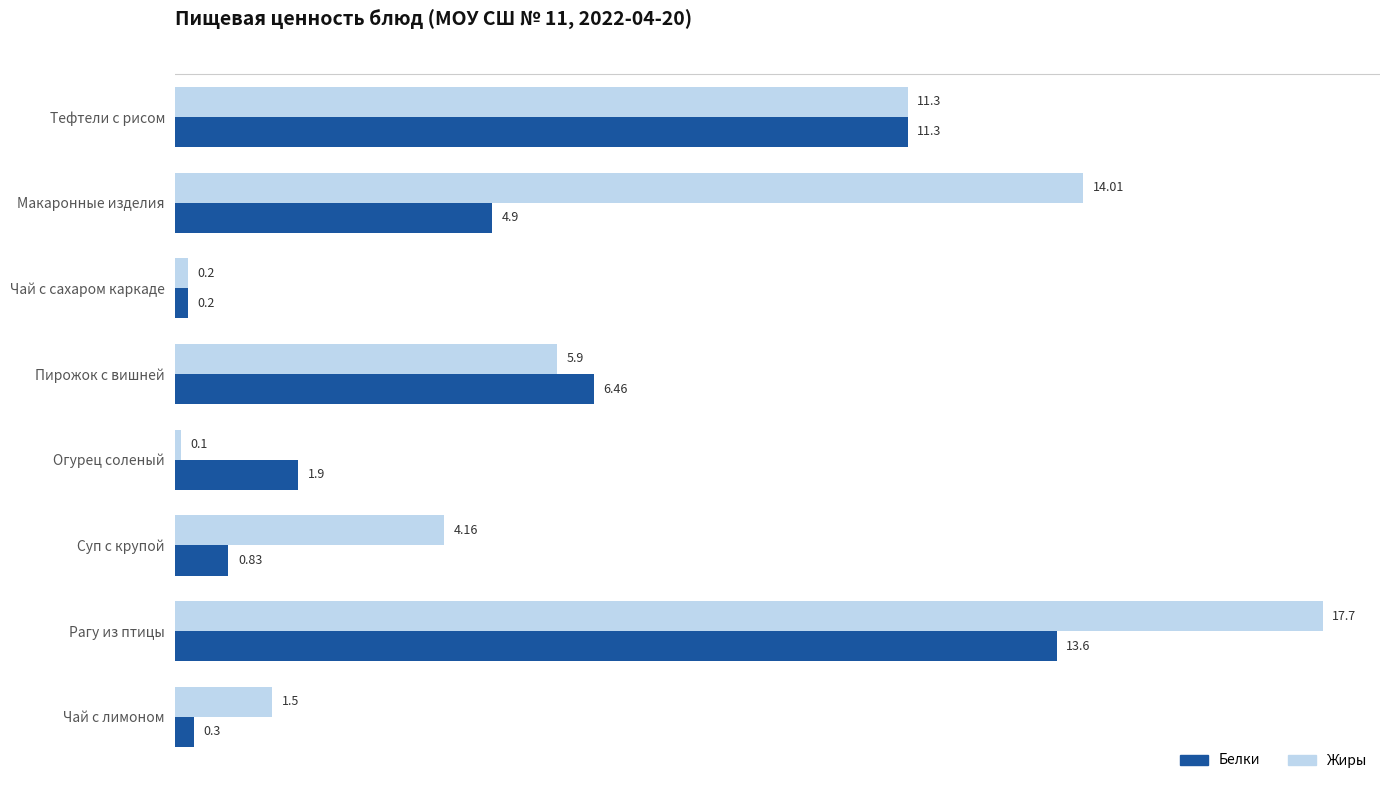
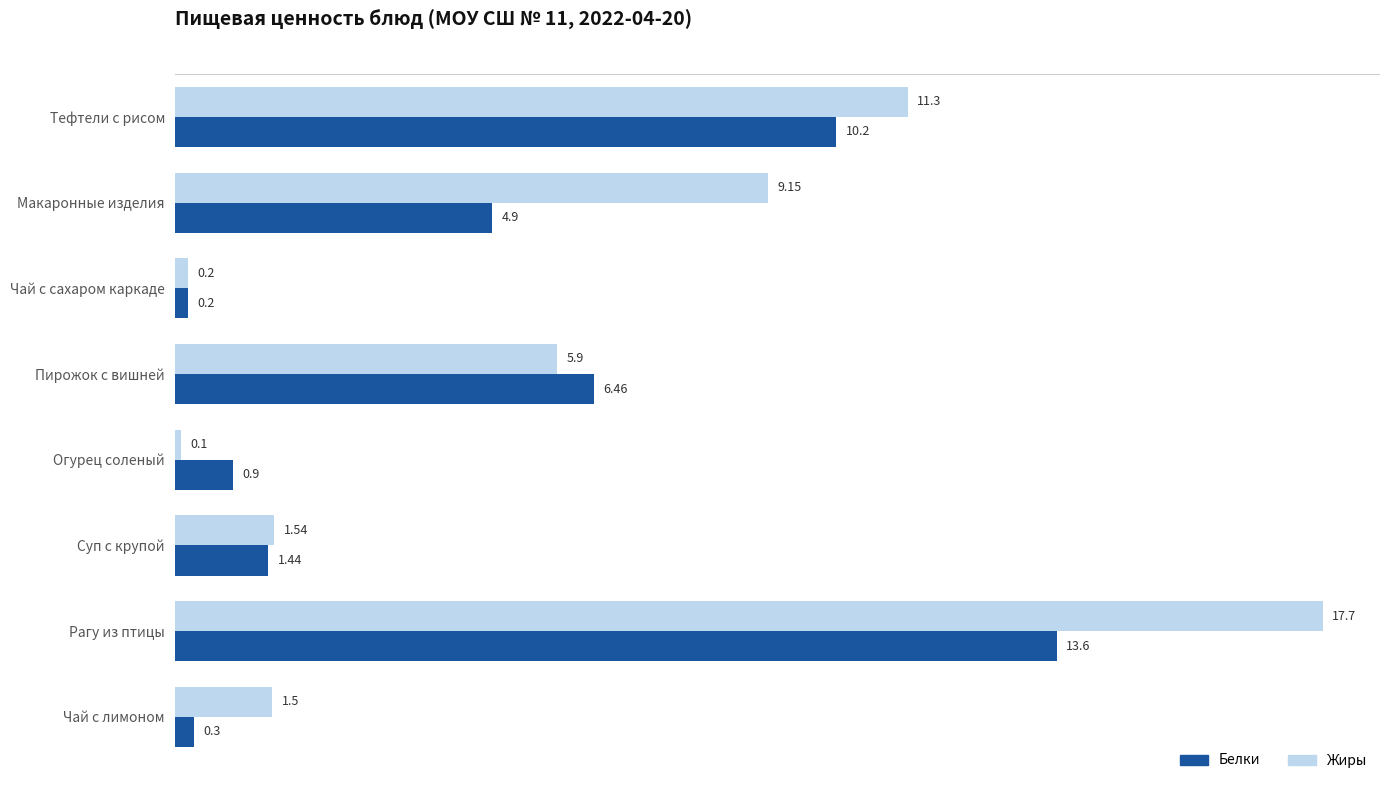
Белки, Тефтели с рисом: 11.3 -> 10.2
Жиры, Макаронные изделия: 14.01 -> 9.15
Белки, Огурец соленый: 1.9 -> 0.9
Жиры, Суп с крупой: 4.16 -> 1.54
Белки, Суп с крупой: 0.83 -> 1.44
